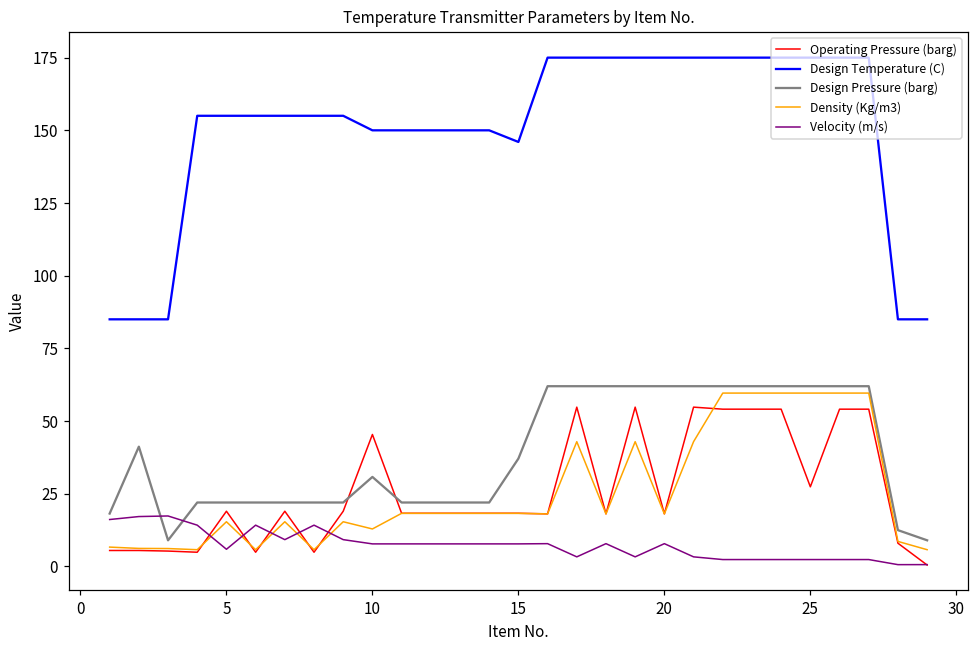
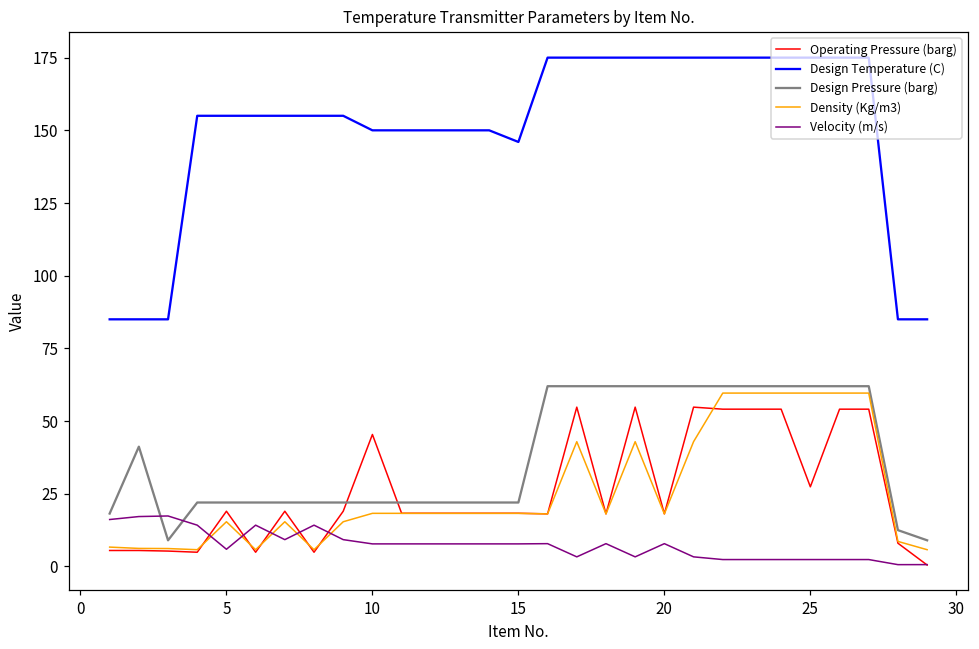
Design Pressure (barg), 10: 31 -> 22
Density (Kg/m3), 10: 13 -> 18
Design Pressure (barg), 15: 37 -> 22
